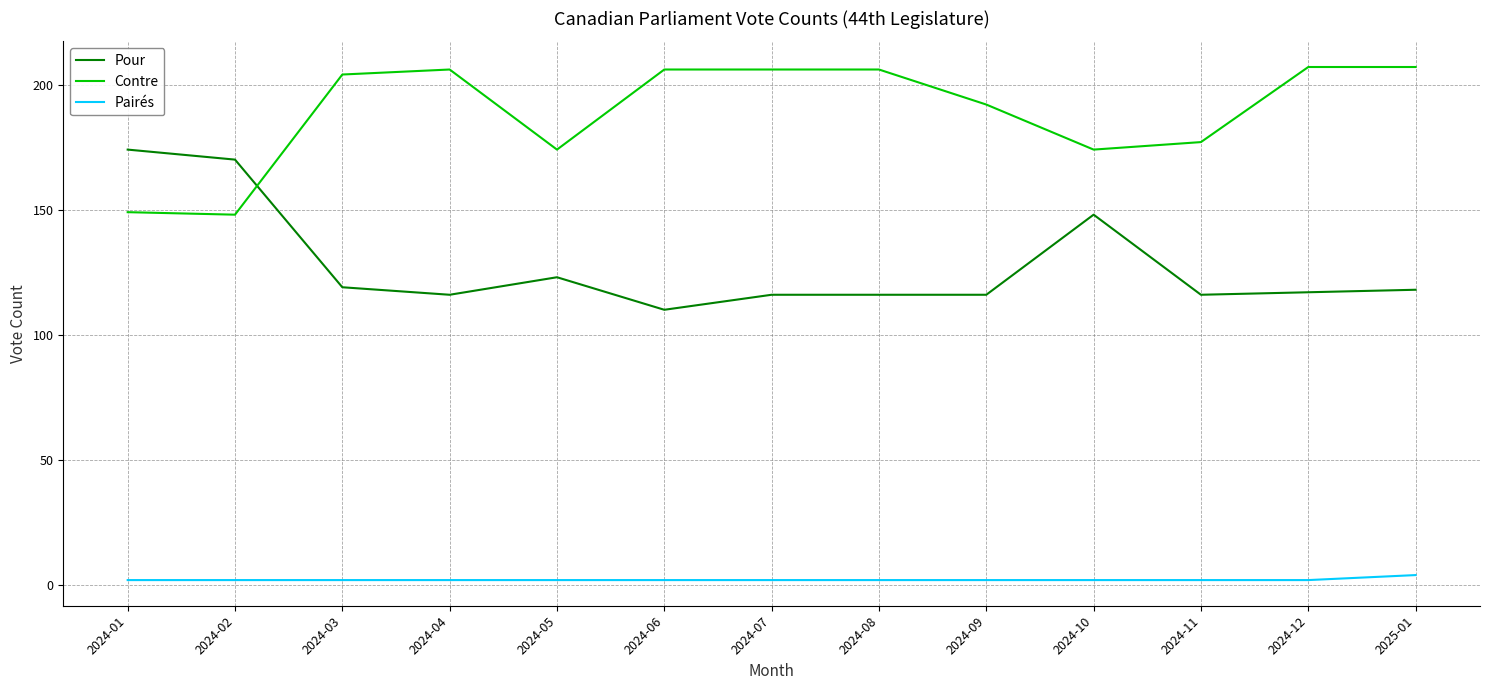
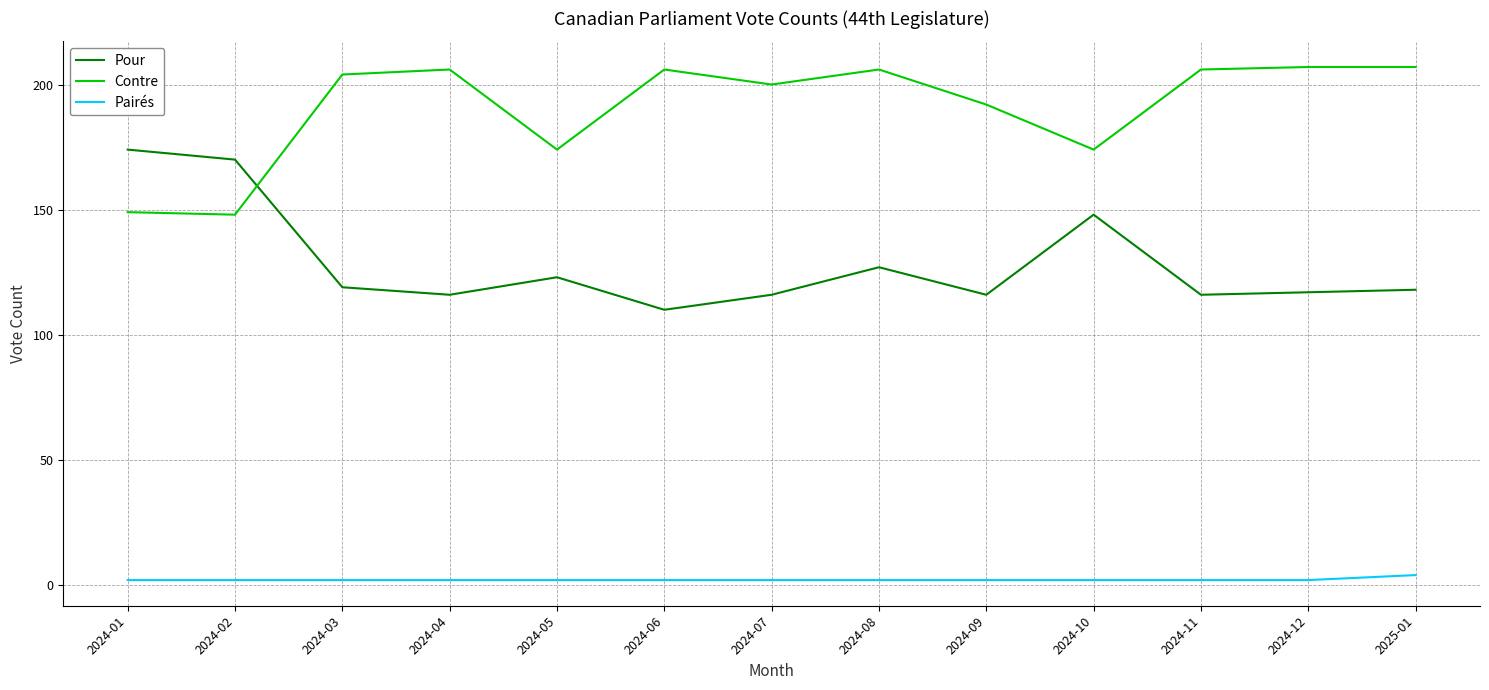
Contre, 2024-07: 206 -> 200
Pour, 2024-08: 116 -> 127
Contre, 2024-11: 177 -> 206
